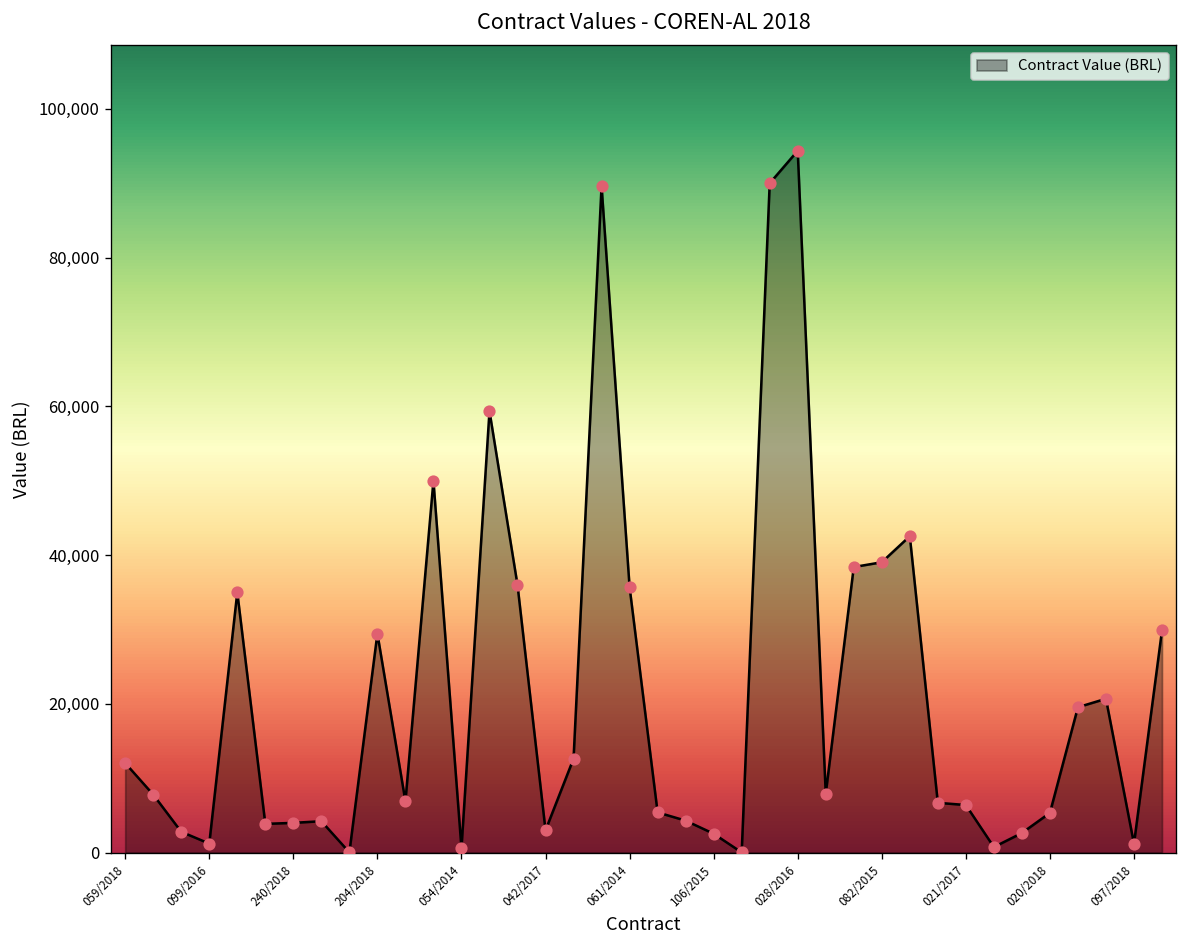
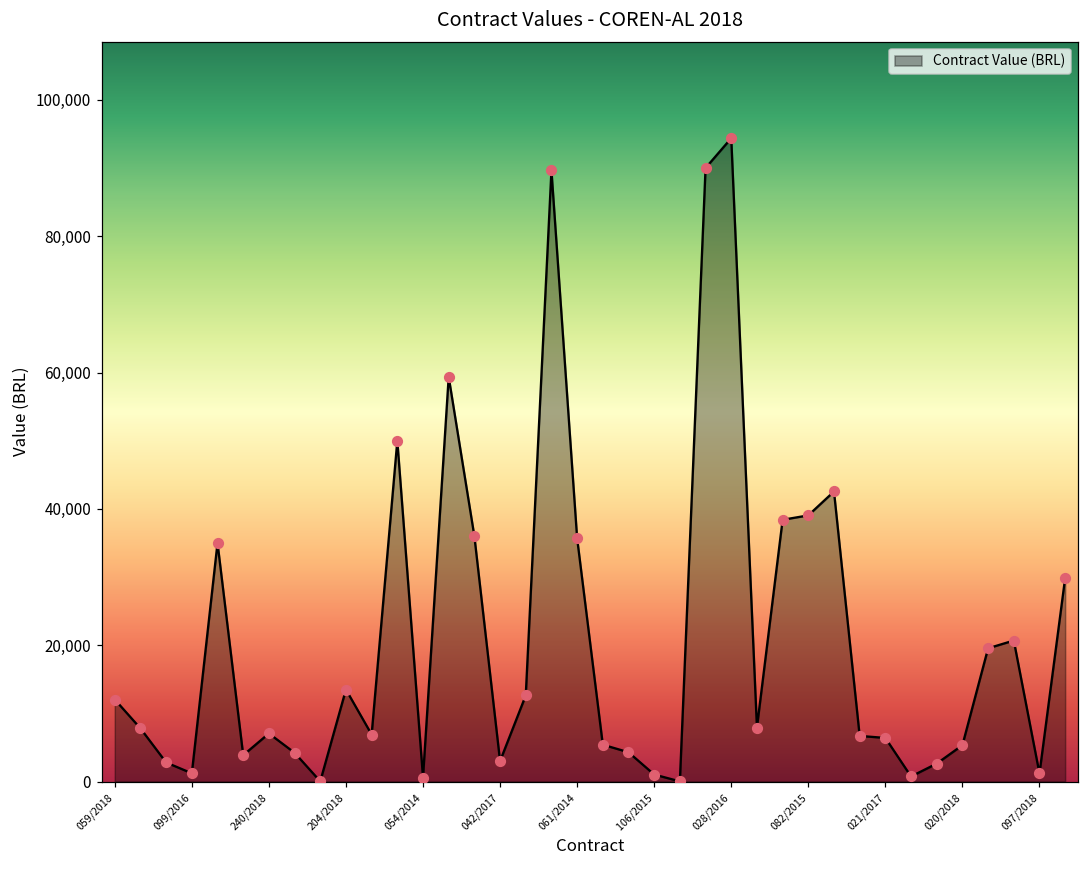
240/2018: 4,000 -> 7,000
204/2018: 29,000 -> 13,000
106/2015: 3,000 -> 1,000
